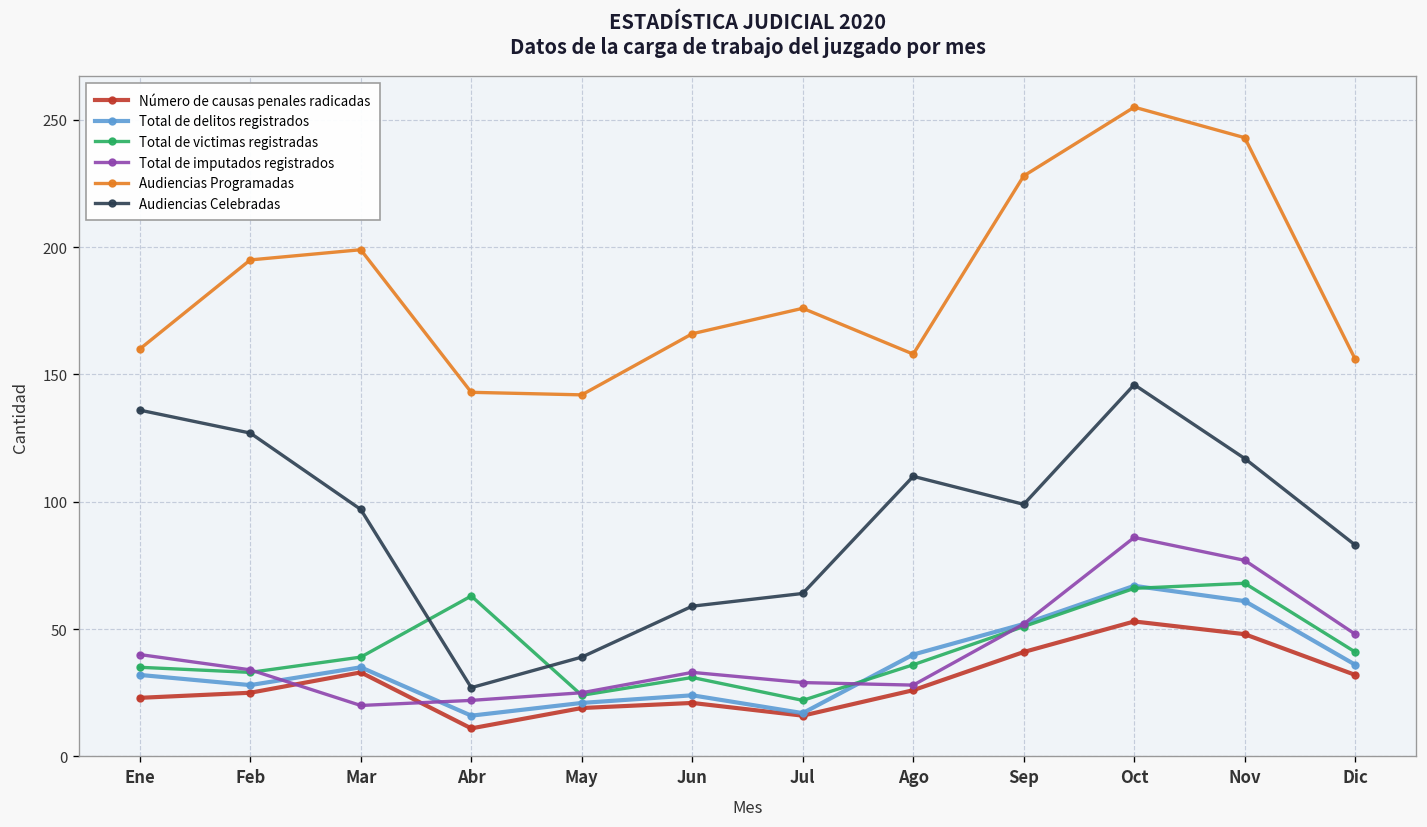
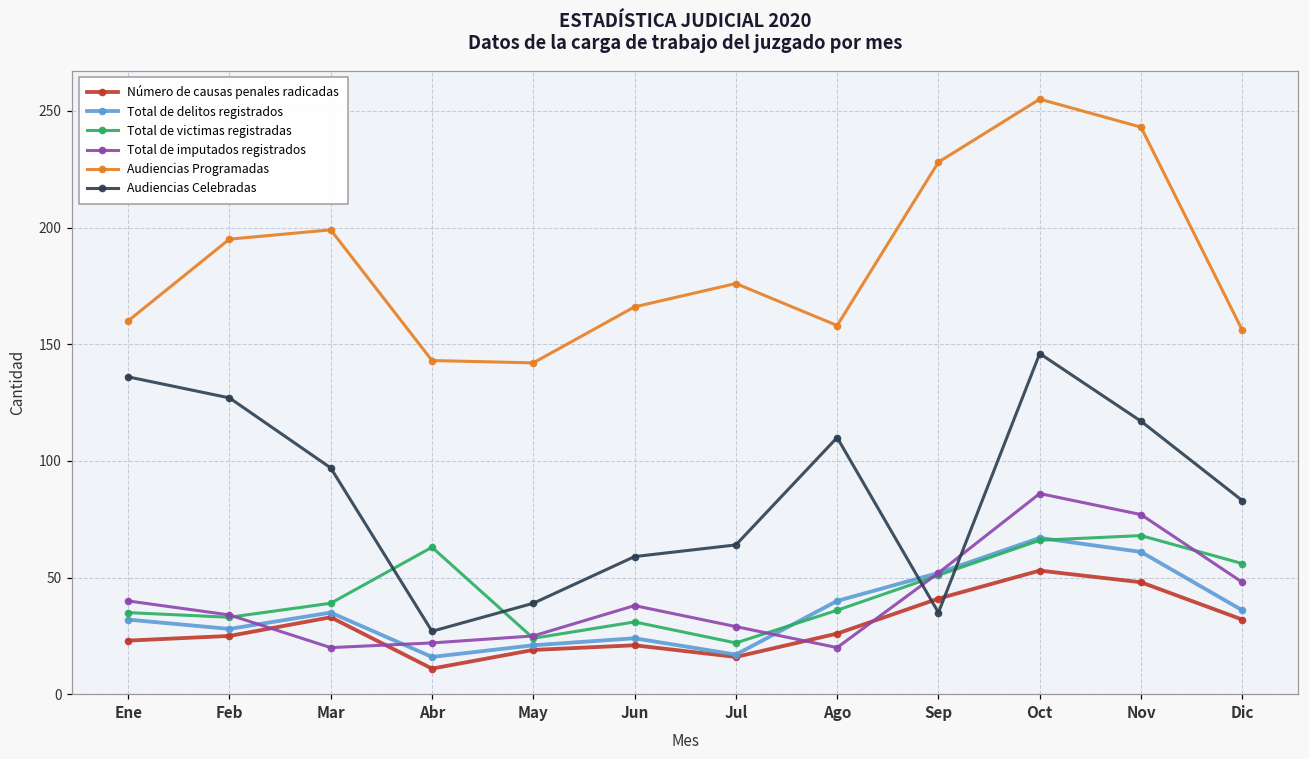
Total de imputados registrados, Jun: 33 -> 38
Total de imputados registrados, Ago: 28 -> 20
Audiencias Celebradas, Sep: 99 -> 35
Total de victimas registradas, Dic: 41 -> 56
